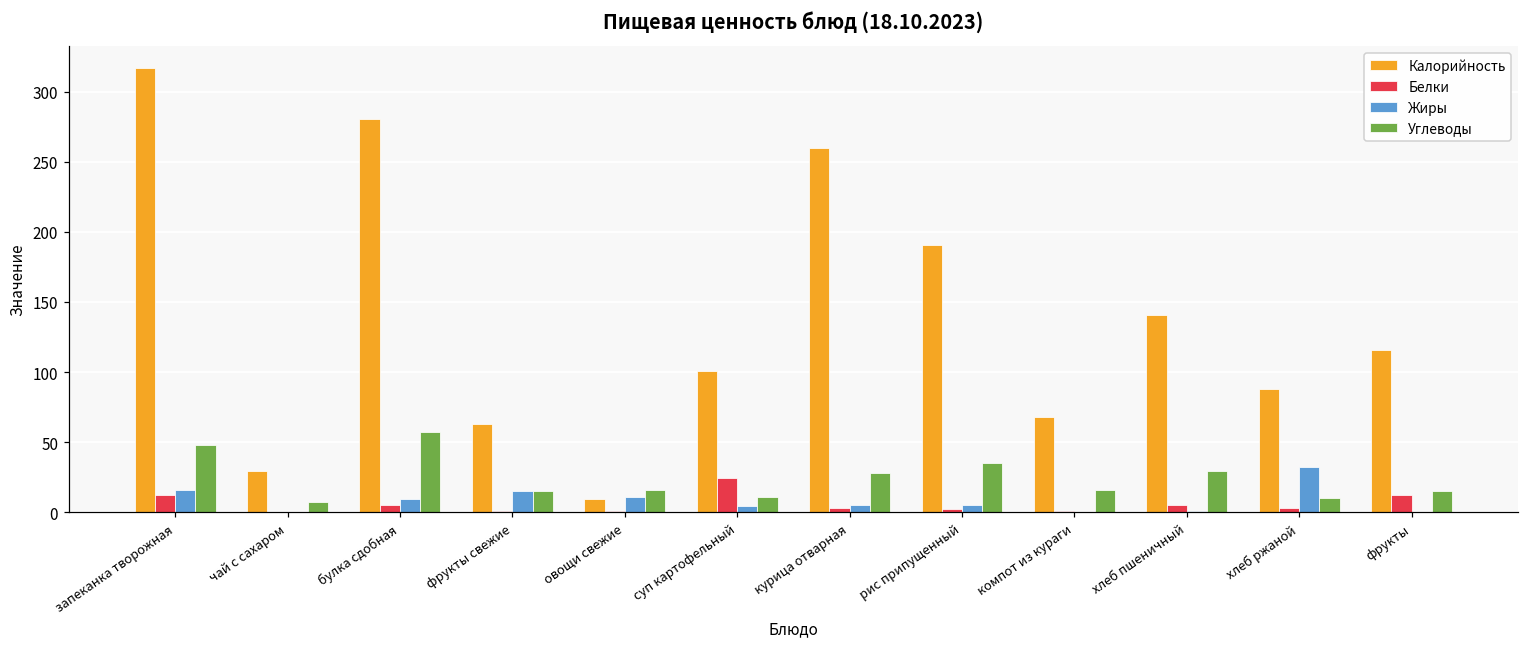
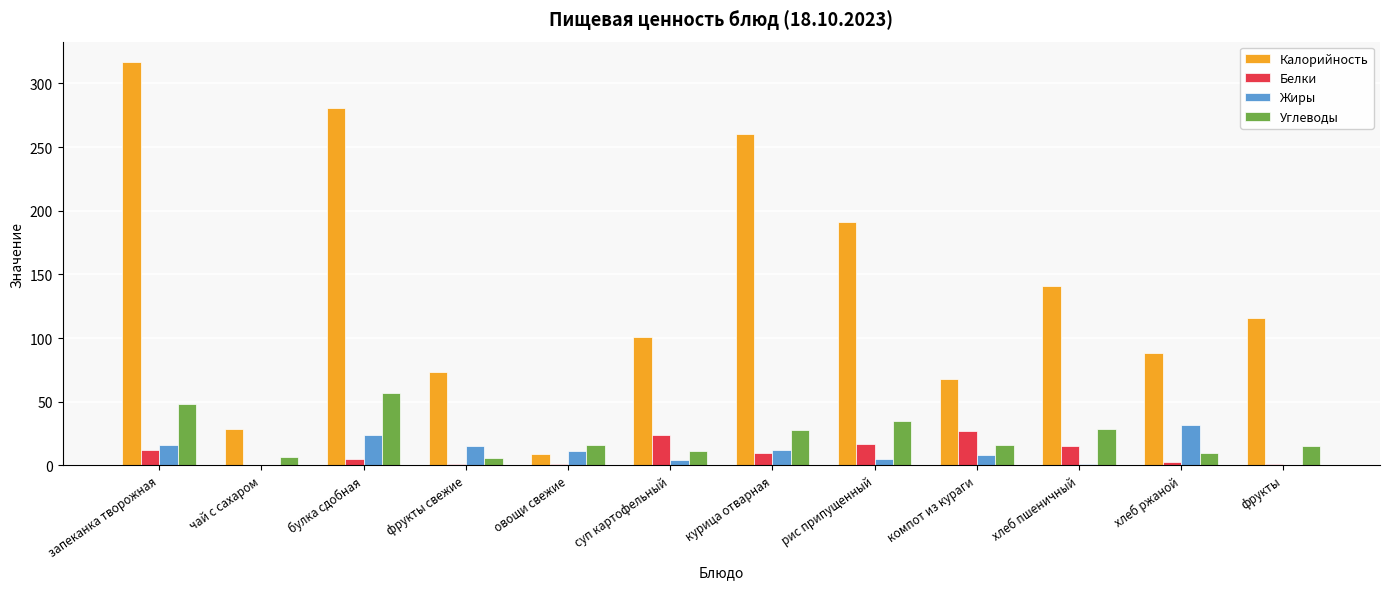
Жиры, булка сдобная: 9 -> 24
Калорийность, фрукты свежие: 63 -> 73
Углеводы, фрукты свежие: 15 -> 6
Белки, курица отварная: 3 -> 10
Жиры, курица отварная: 5 -> 12
Белки, рис припущенный: 2 -> 17
Белки, компот из кураги: 1 -> 27
Жиры, компот из кураги: 0 -> 8
Белки, хлеб пшеничный: 5 -> 15
Белки, фрукты: 12 -> 1
